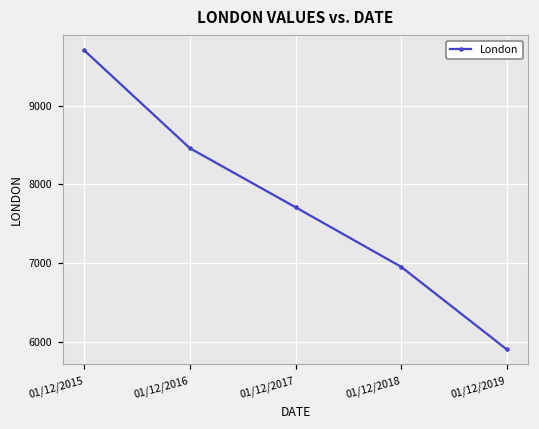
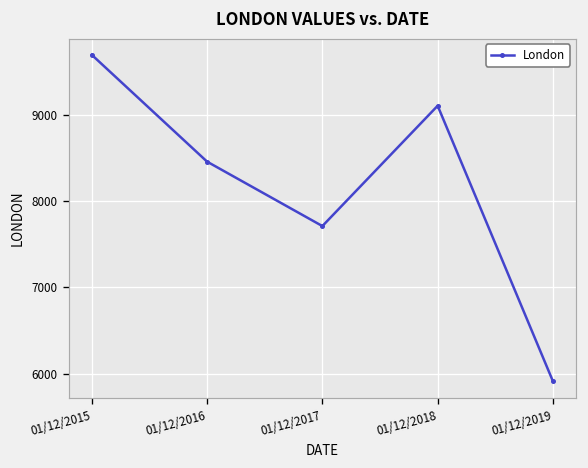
01/12/2018: 7000 -> 9100
